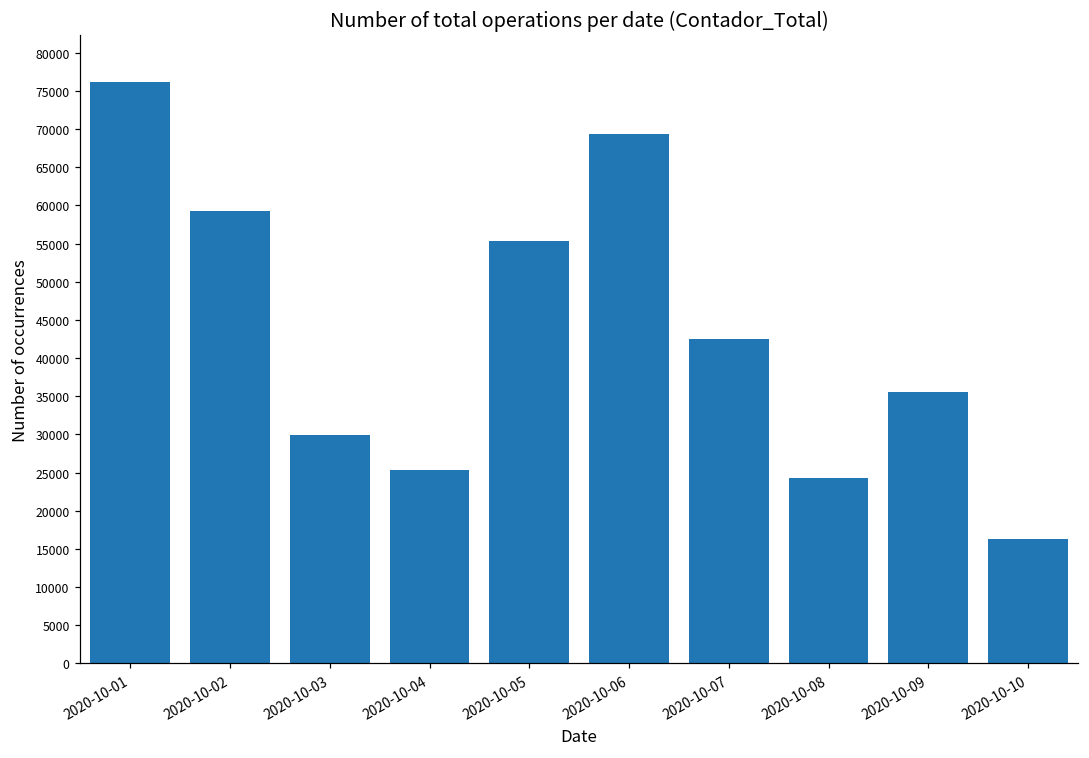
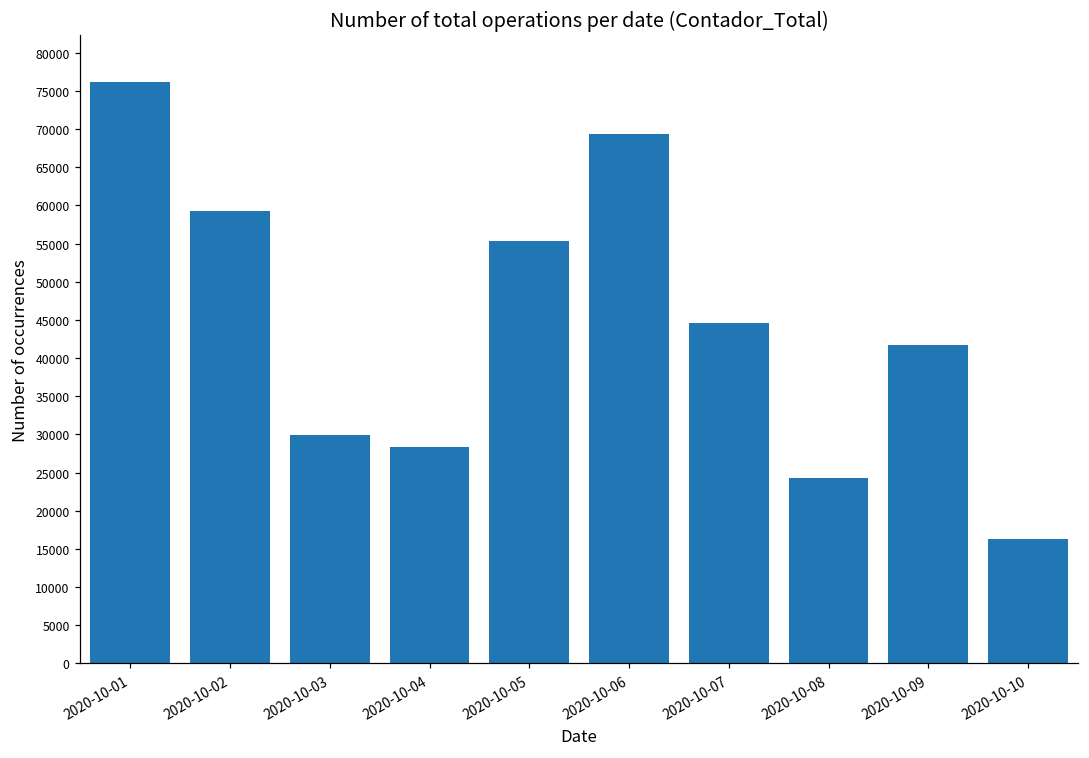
2020-10-04: 25000 -> 28000
2020-10-07: 42000 -> 45000
2020-10-09: 36000 -> 42000
